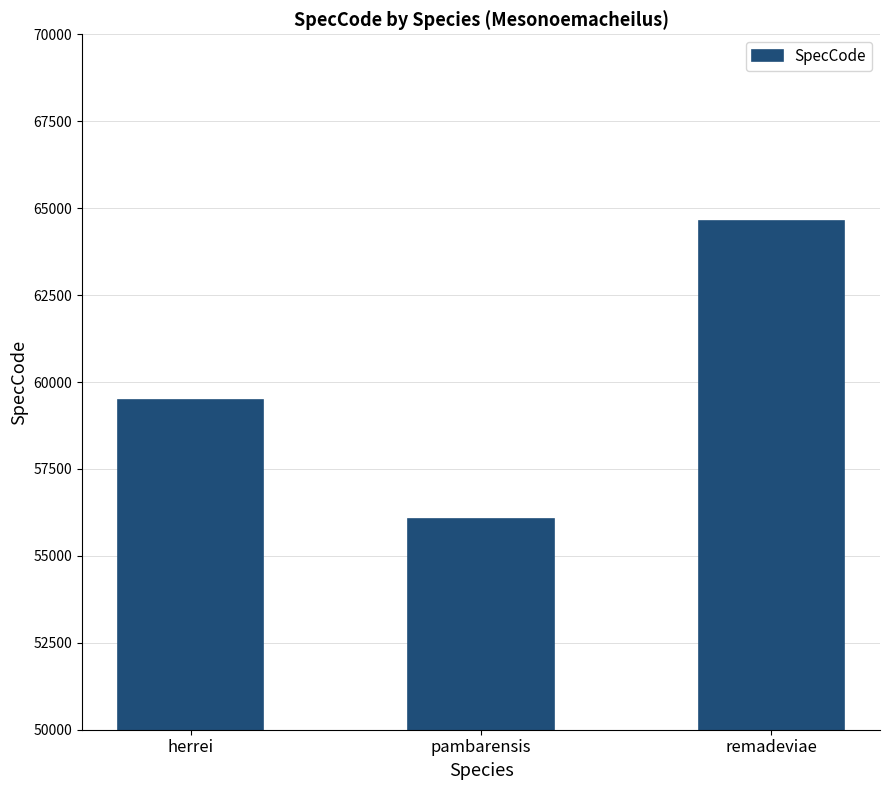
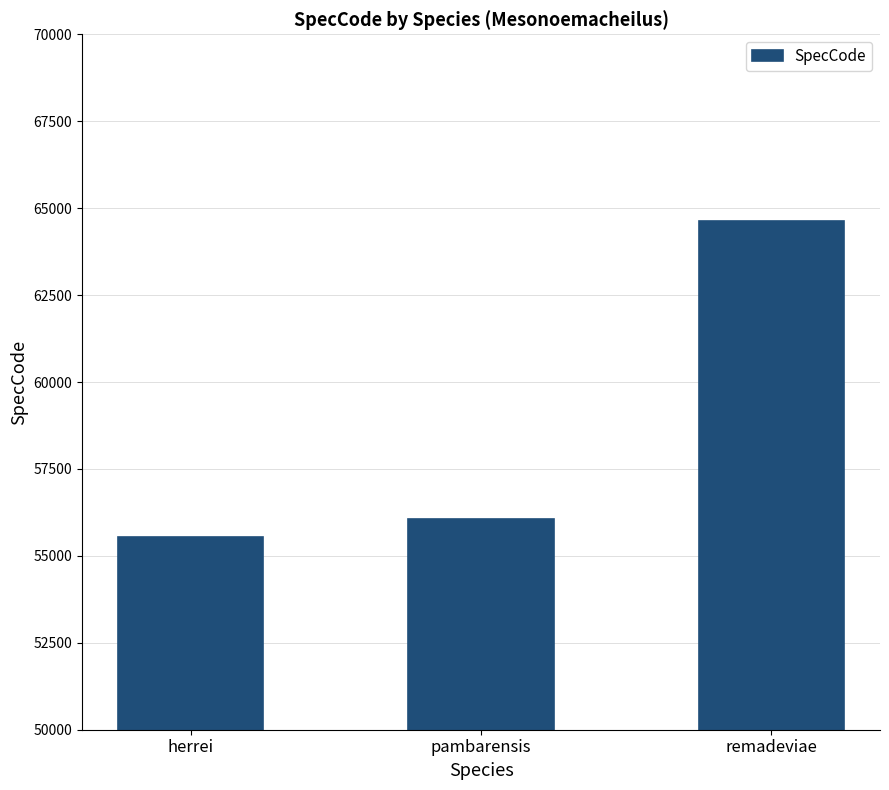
herrei: 59500 -> 55600
